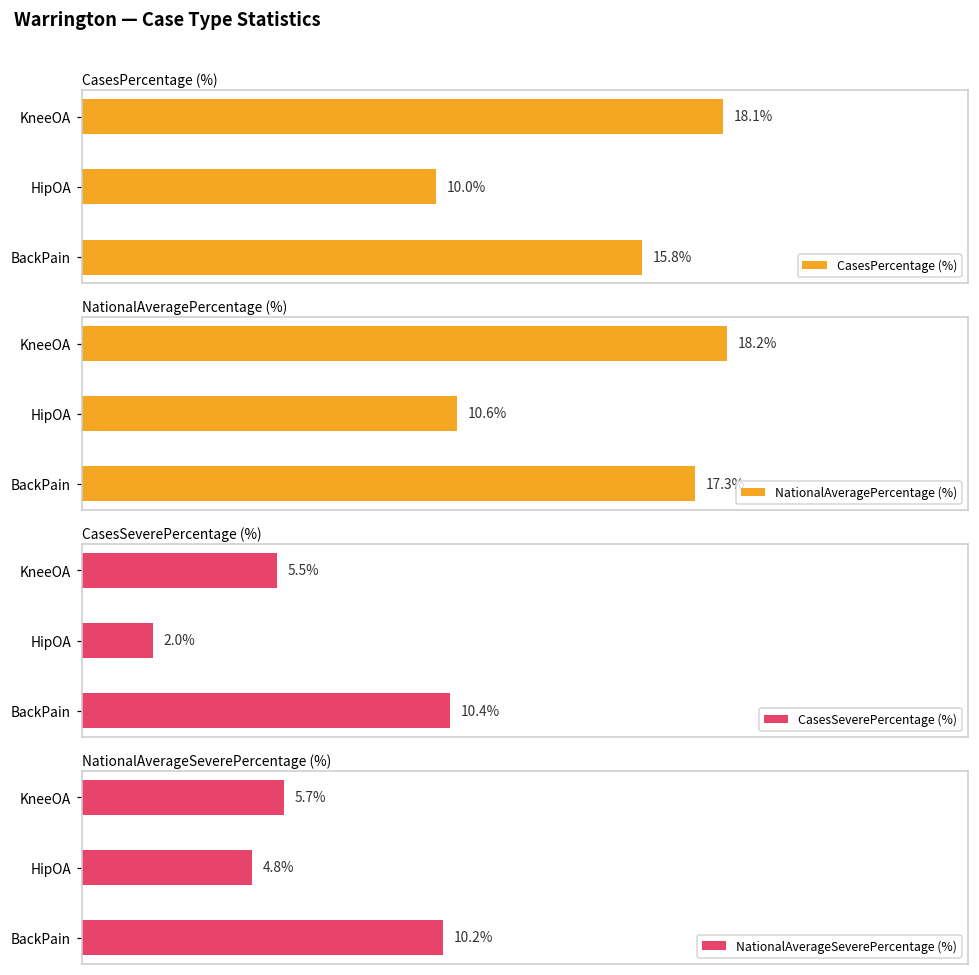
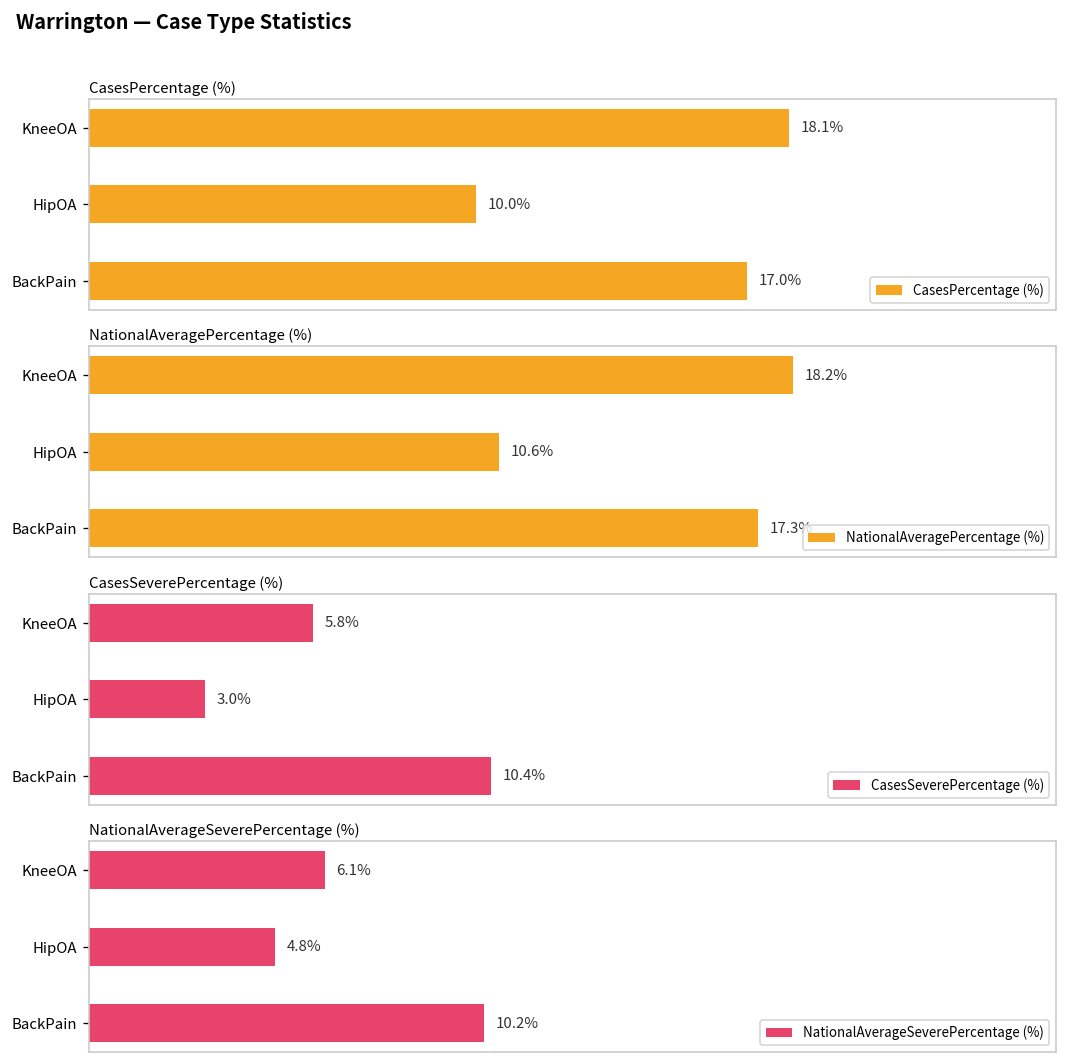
CasesPercentage (%), BackPain: 15.8% -> 17.0%
CasesSeverePercentage (%), KneeOA: 5.5% -> 5.8%
CasesSeverePercentage (%), HipOA: 2.0% -> 3.0%
NationalAverageSeverePercentage (%), KneeOA: 5.7% -> 6.1%
